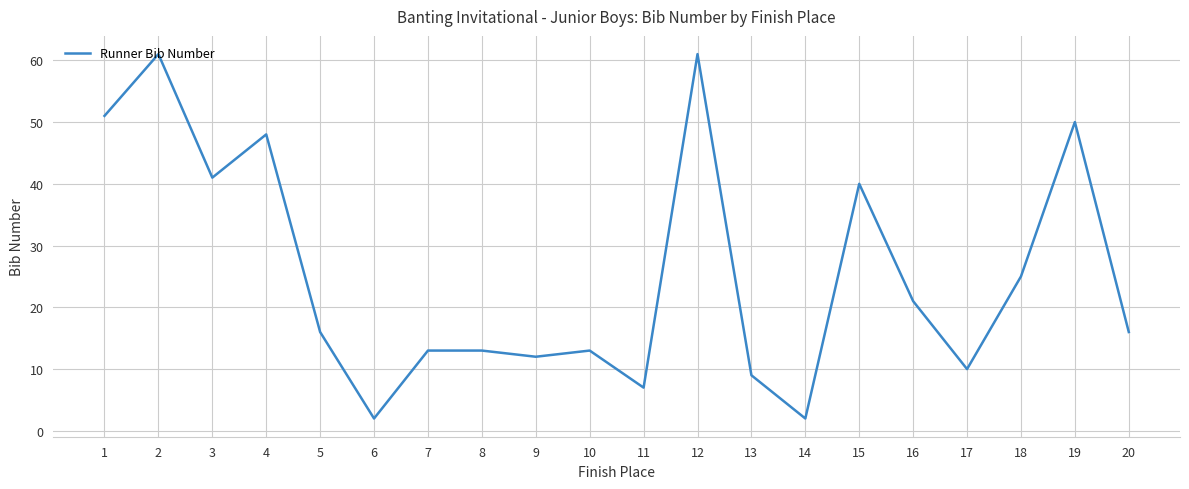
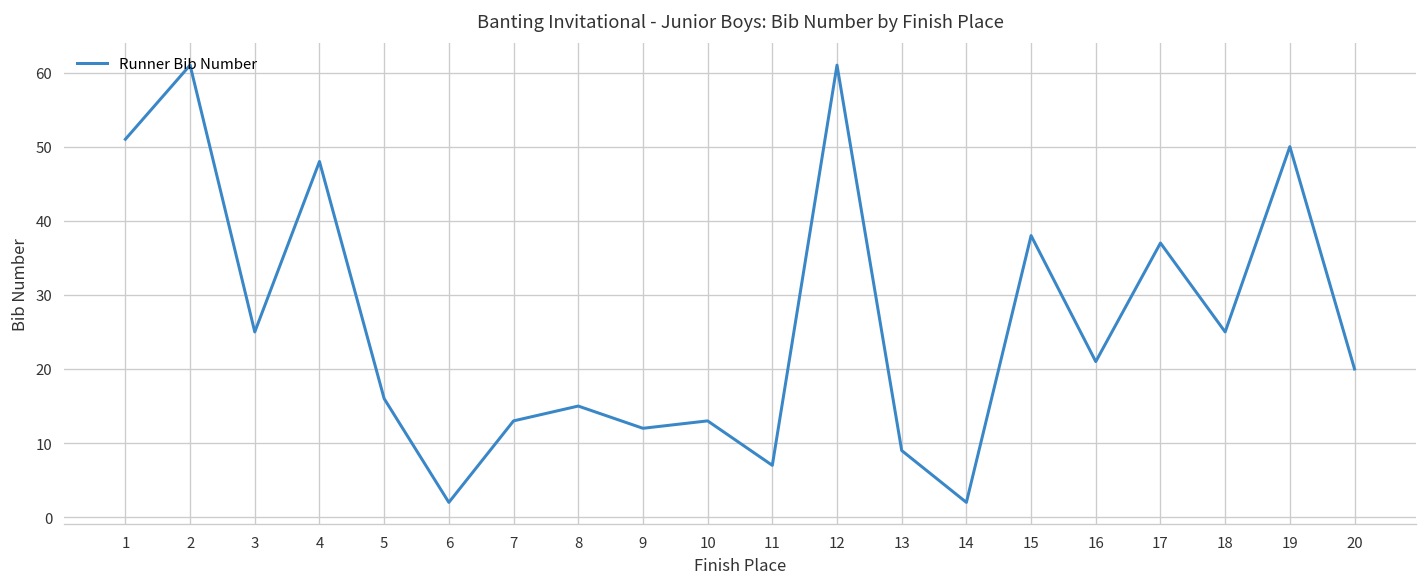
3: 41 -> 25
8: 13 -> 15
15: 40 -> 38
17: 10 -> 37
20: 16 -> 20
